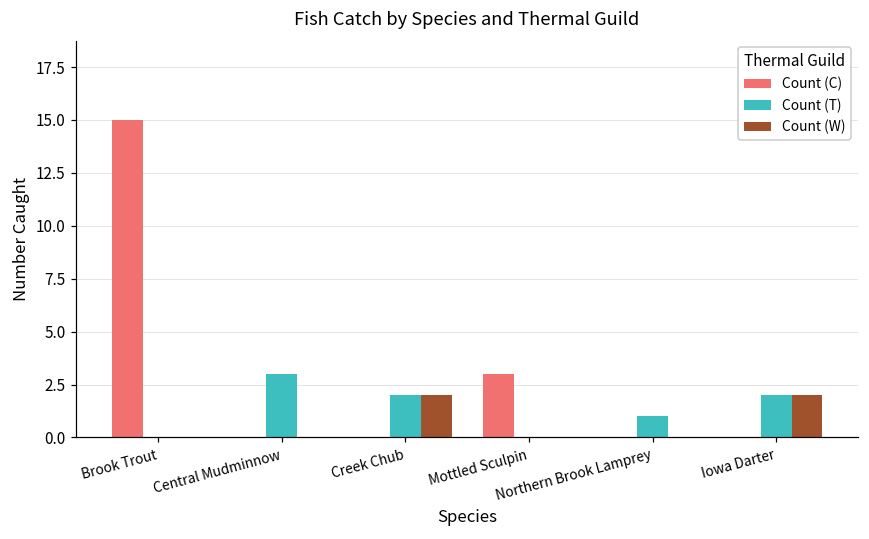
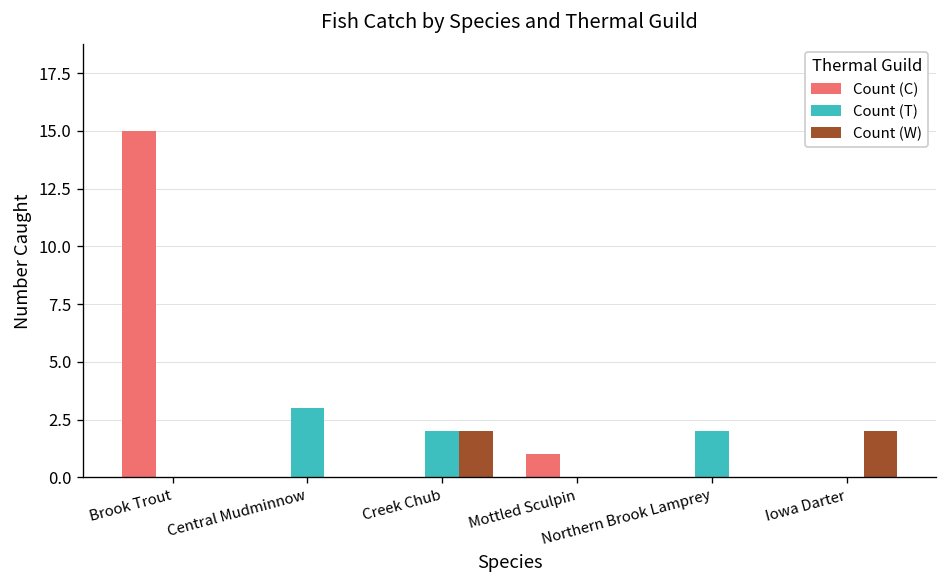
Count (C), Mottled Sculpin: 3 -> 1
Count (T), Northern Brook Lamprey: 1 -> 2
Count (T), Iowa Darter: 2 -> 0
